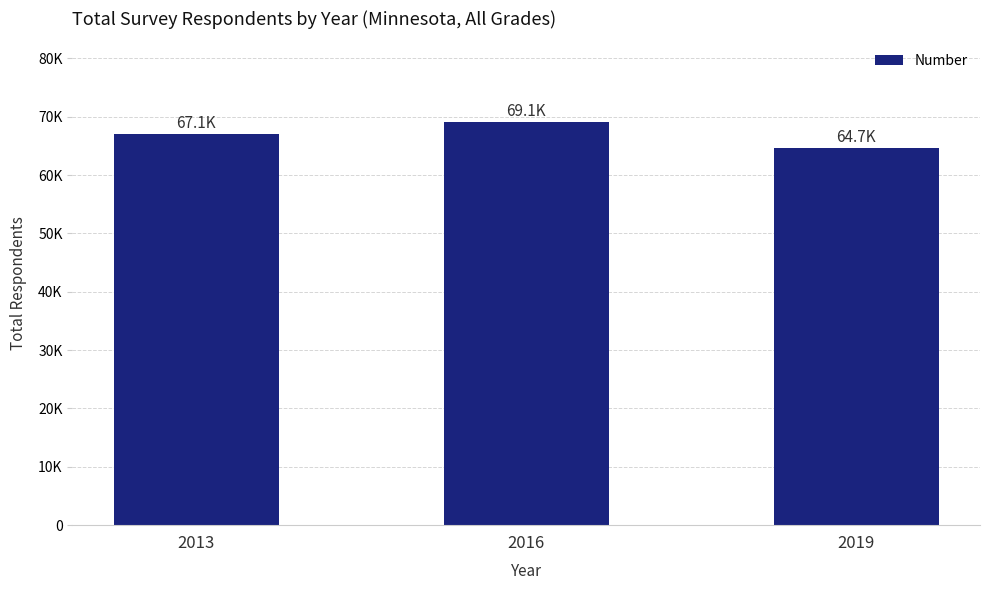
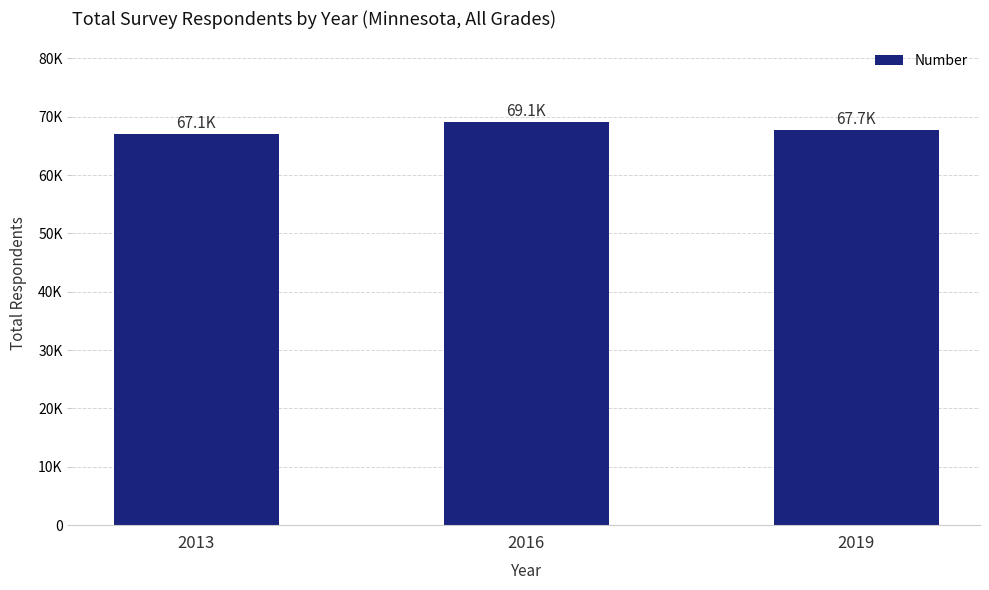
2019: 64.7K -> 67.7K
